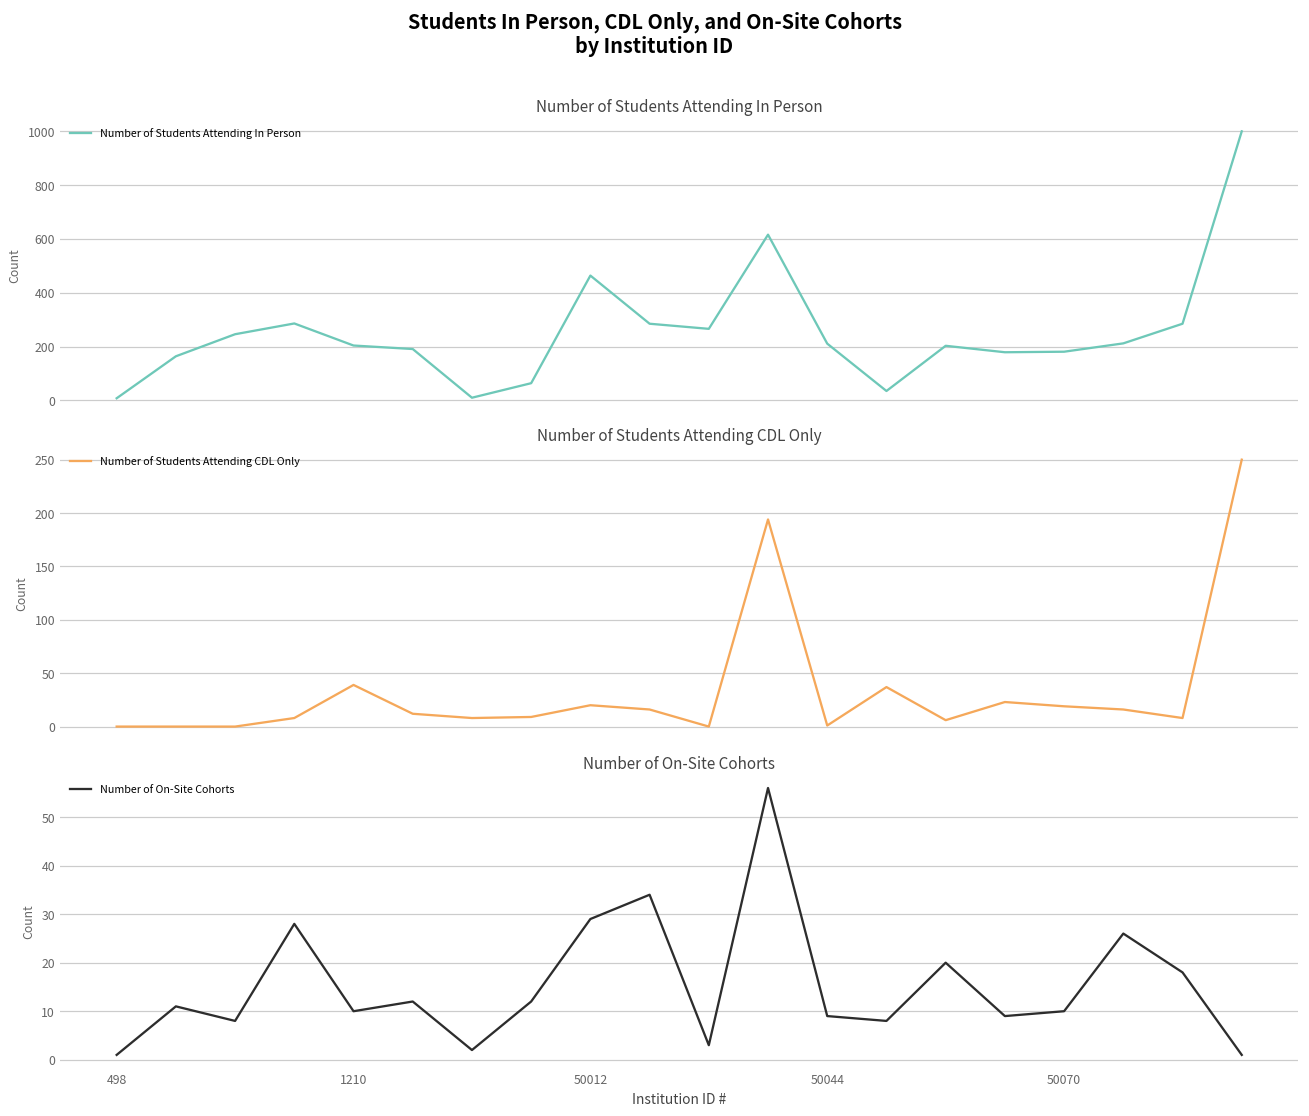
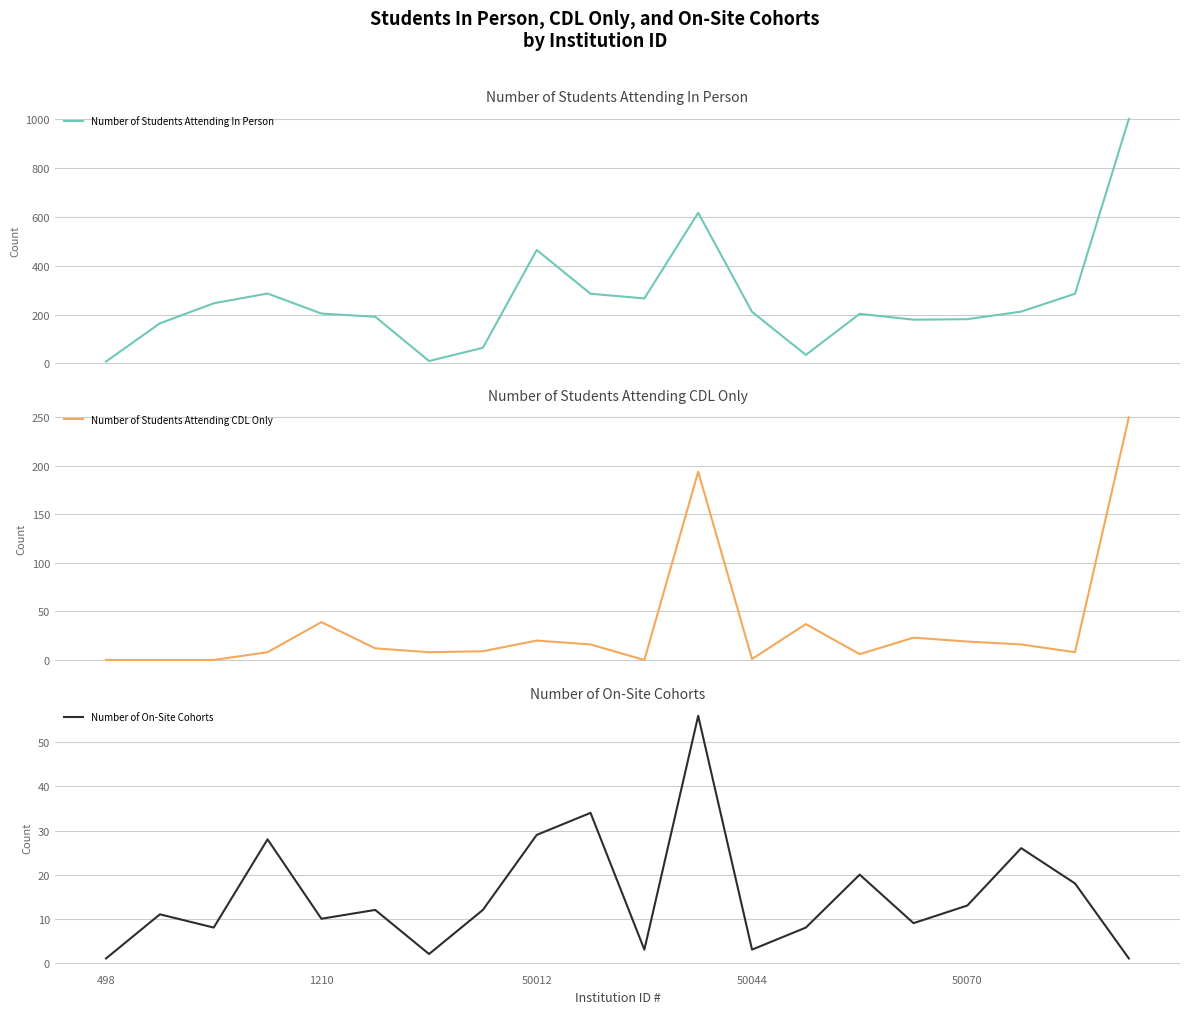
Number of On-Site Cohorts, 50044: 9 -> 3
Number of On-Site Cohorts, 50070: 10 -> 13
